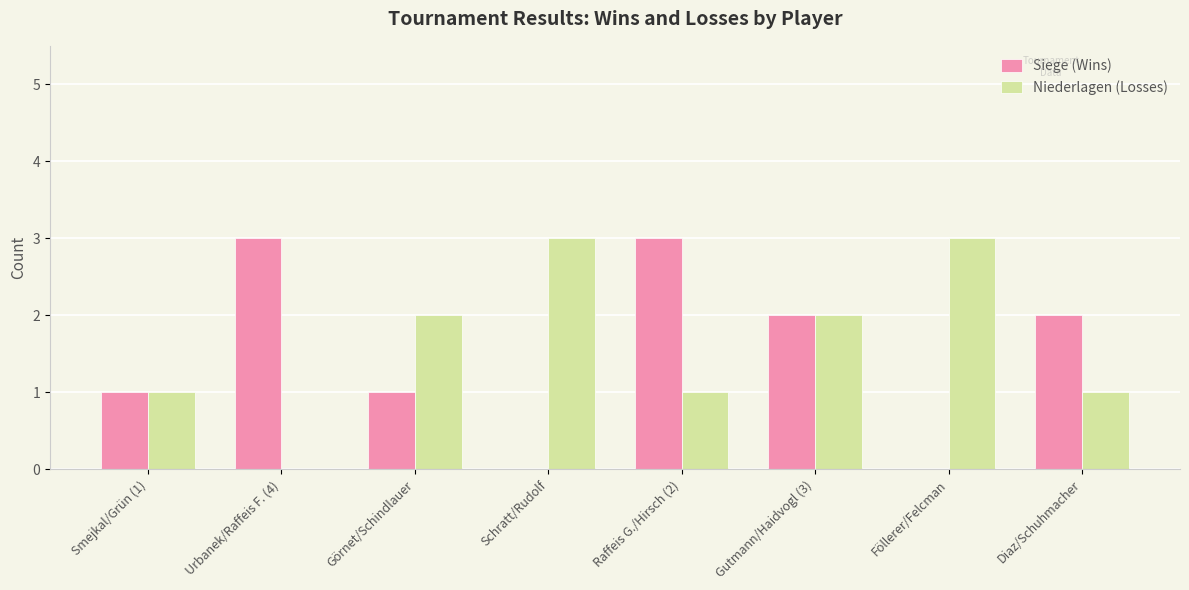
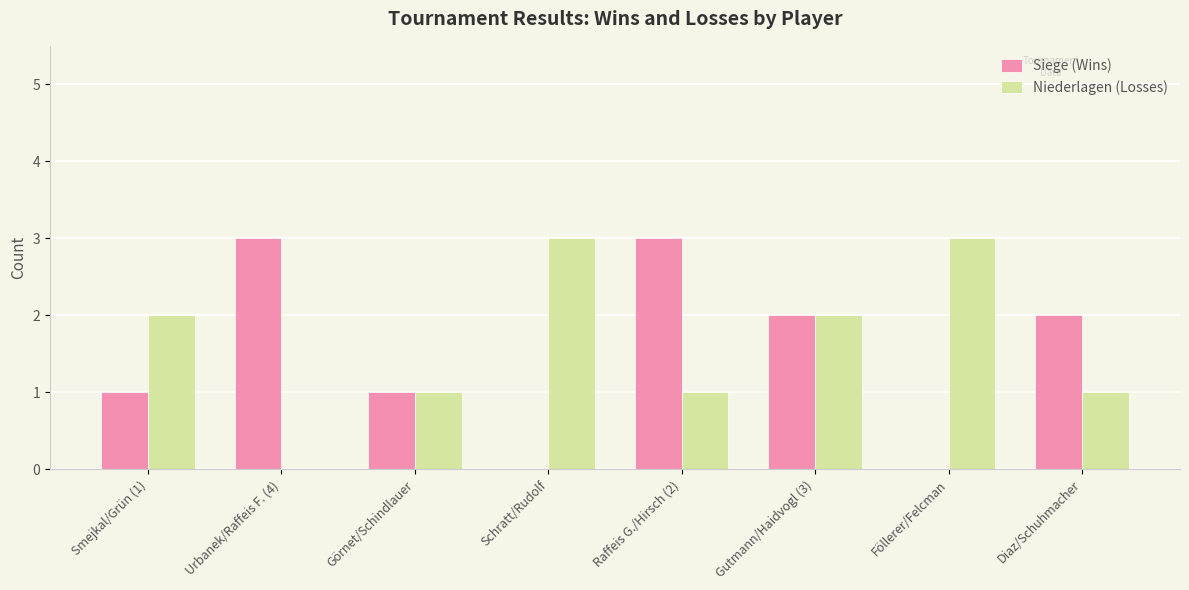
Niederlagen (Losses), Smejkal/Grün (1): 1 -> 2
Niederlagen (Losses), Görnet/Schindlauer: 2 -> 1
